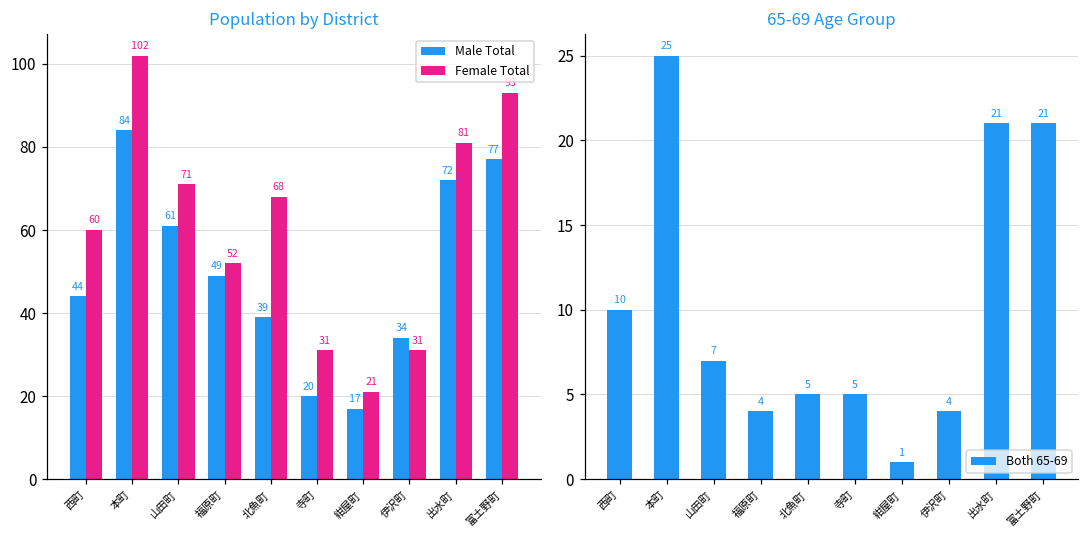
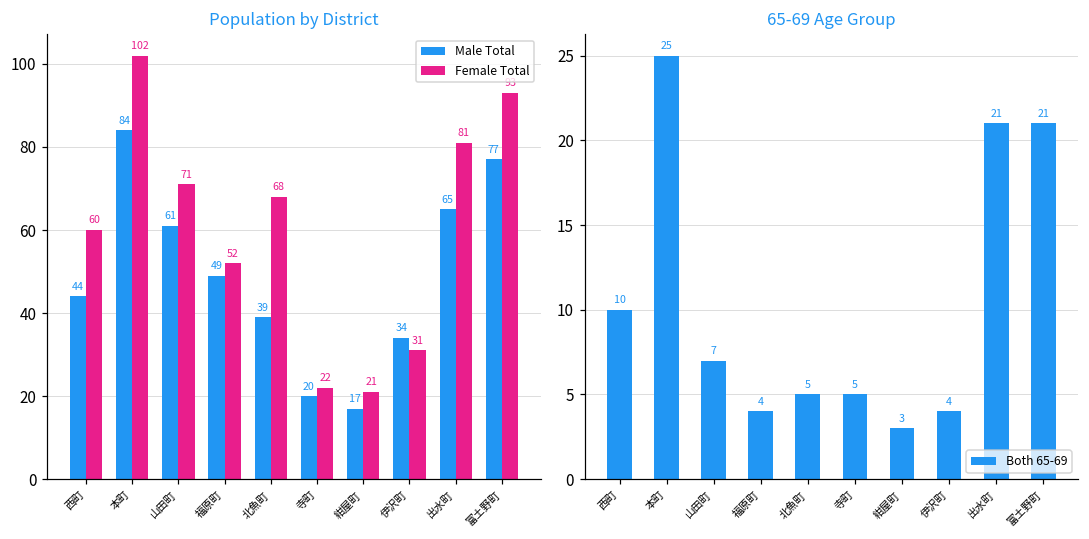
Population by District, Female Total, 寺町: 31 -> 22
Population by District, Male Total, 出水町: 72 -> 65
65-69 Age Group, 紺屋町: 1 -> 3
